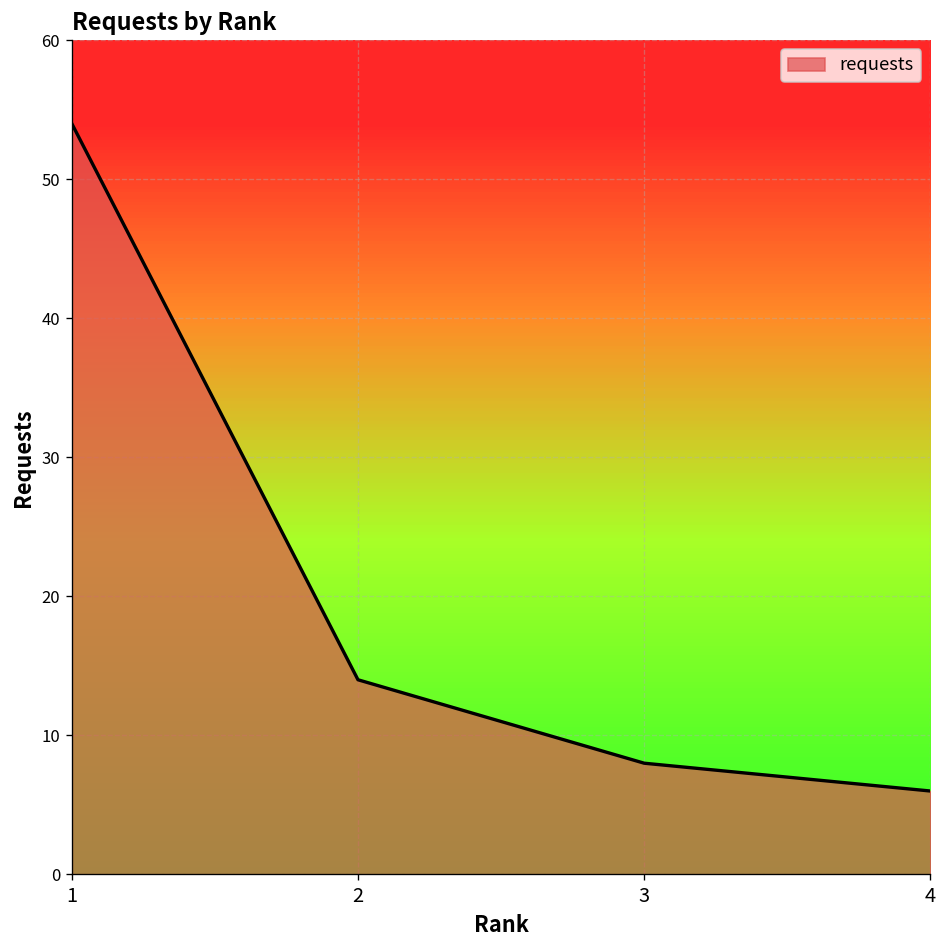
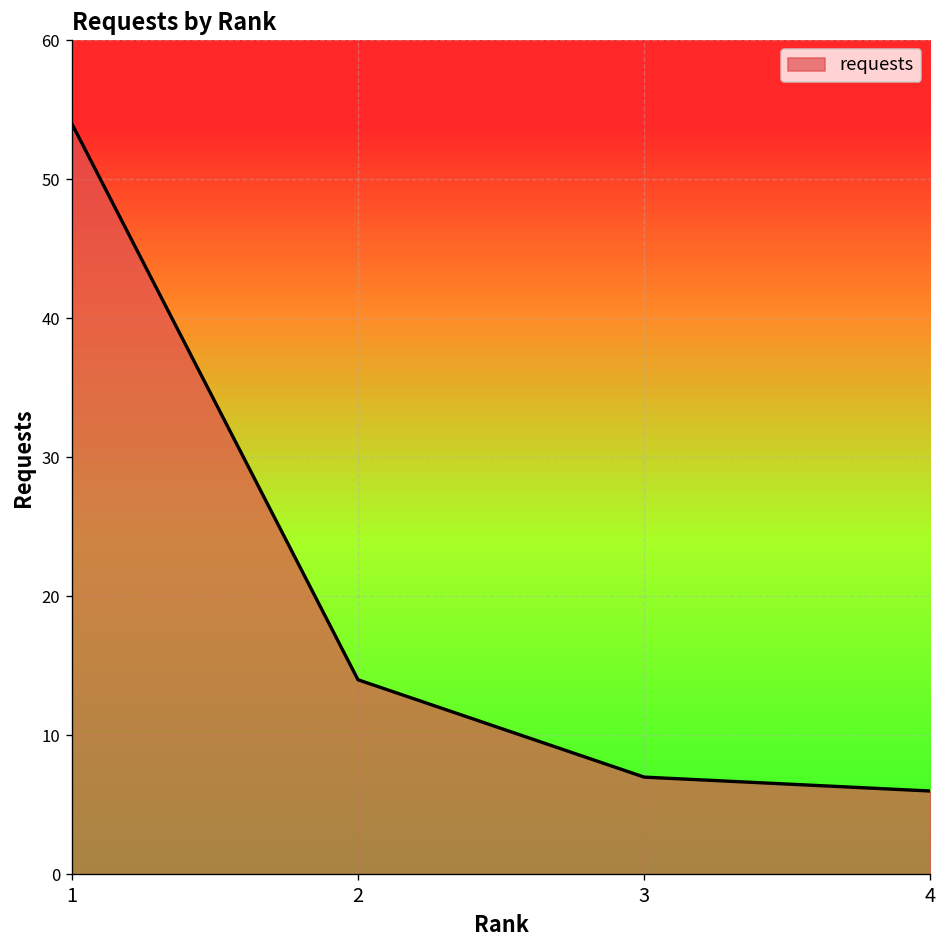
3: 8 -> 7
